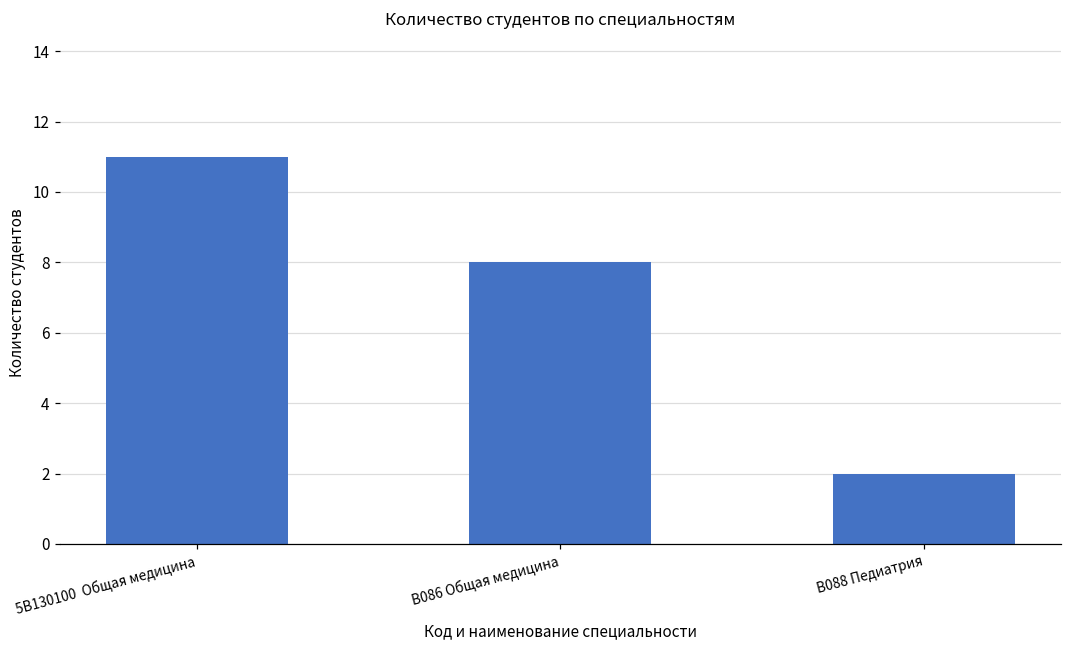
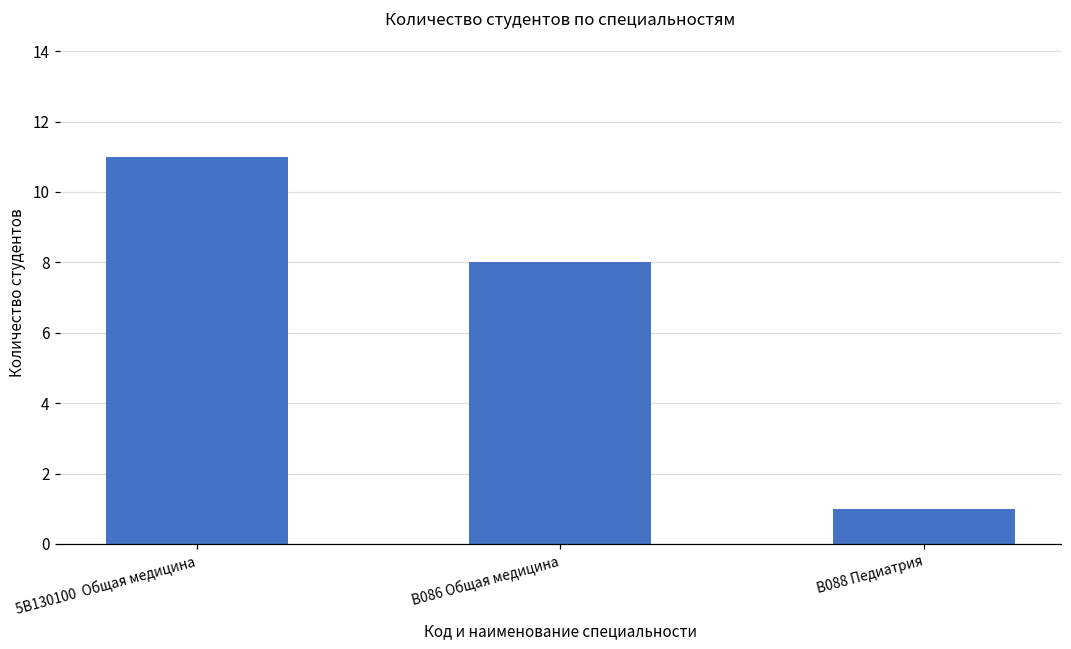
В088 Педиатрия: 2 -> 1
